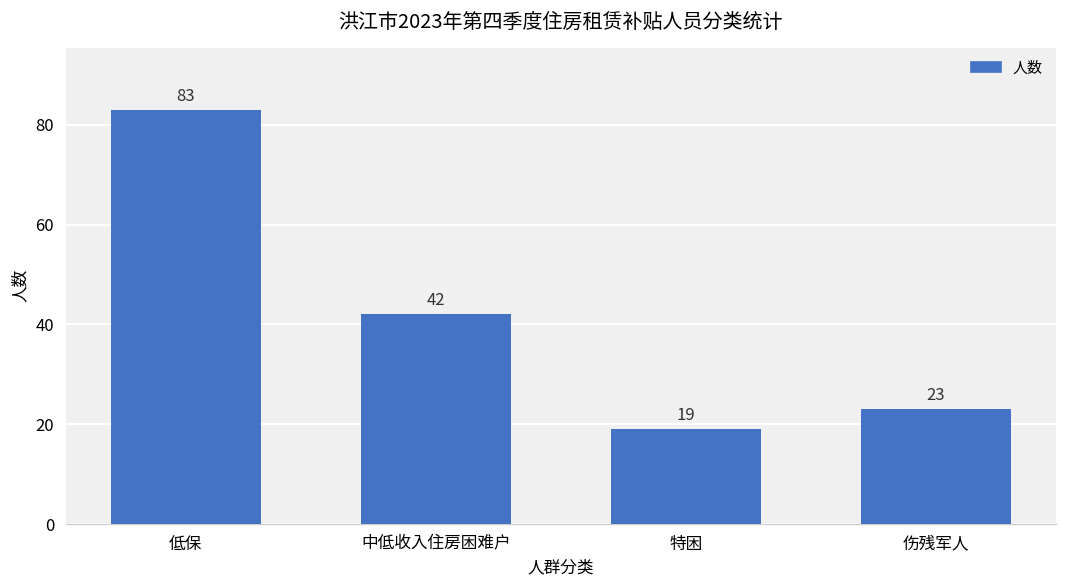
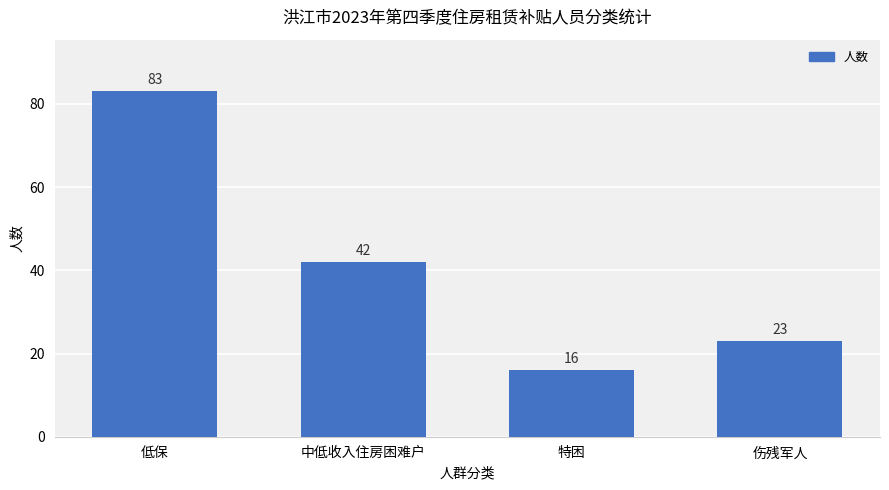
特困: 19 -> 16
